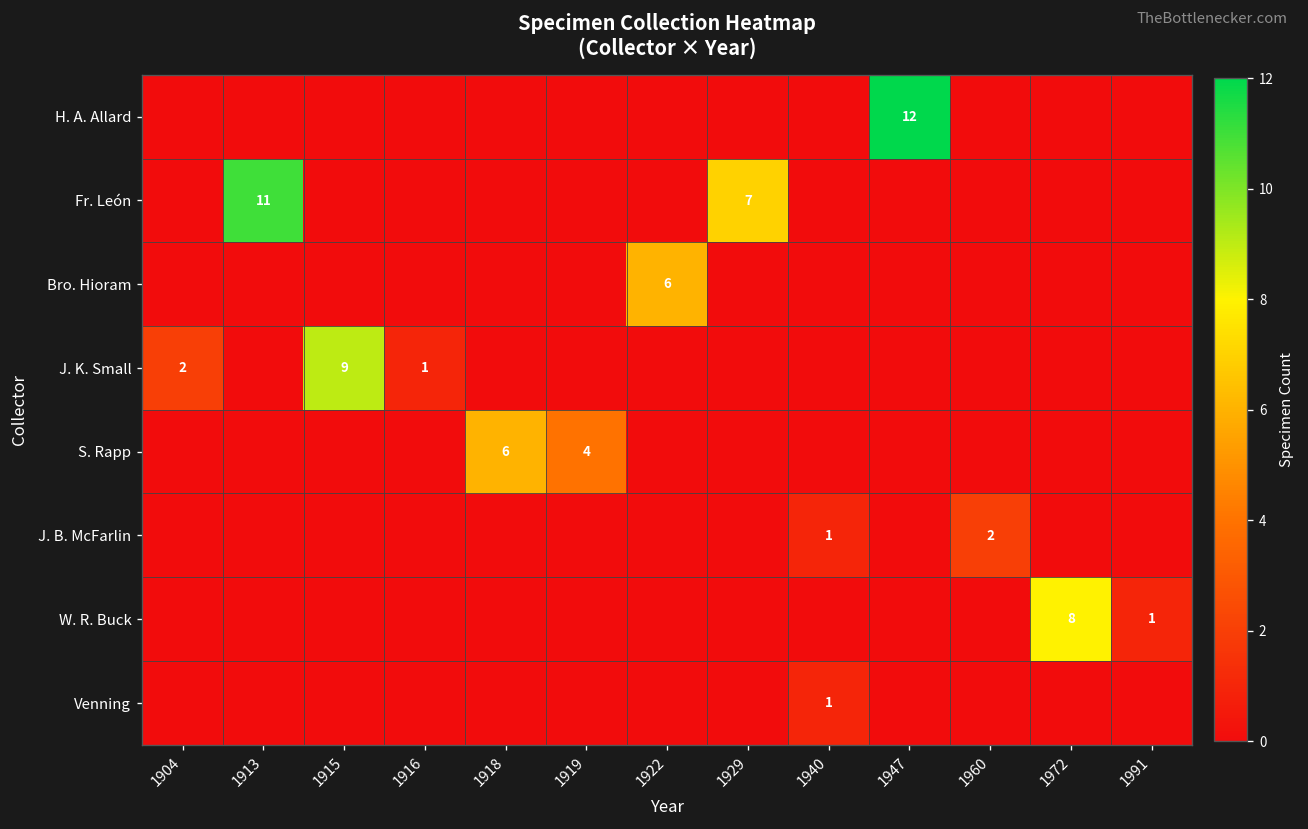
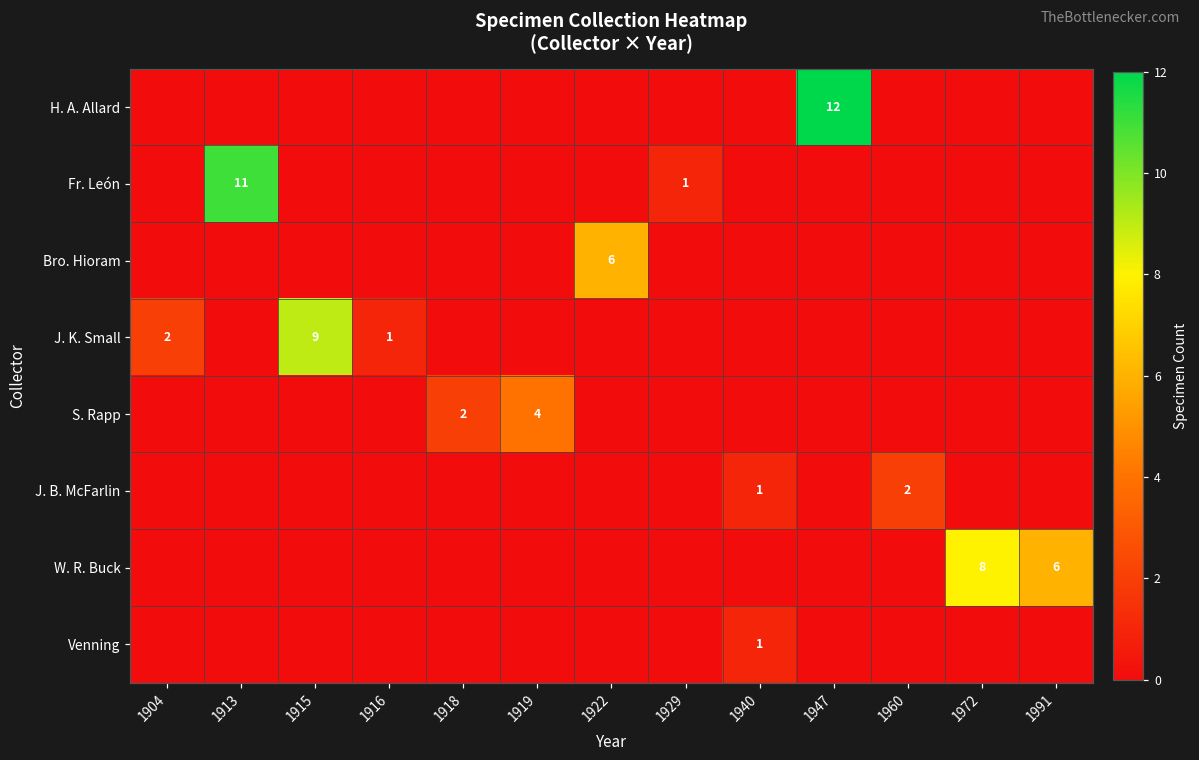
Fr. León, 1929: 7 -> 1
S. Rapp, 1918: 6 -> 2
W. R. Buck, 1991: 1 -> 6
